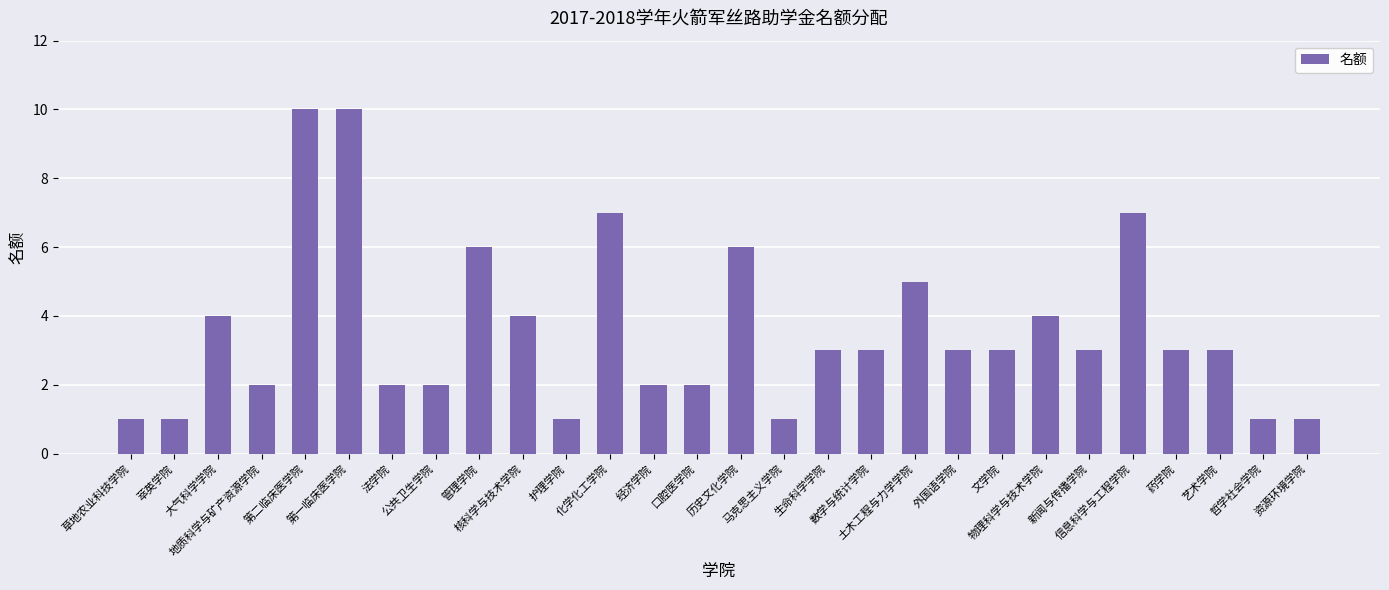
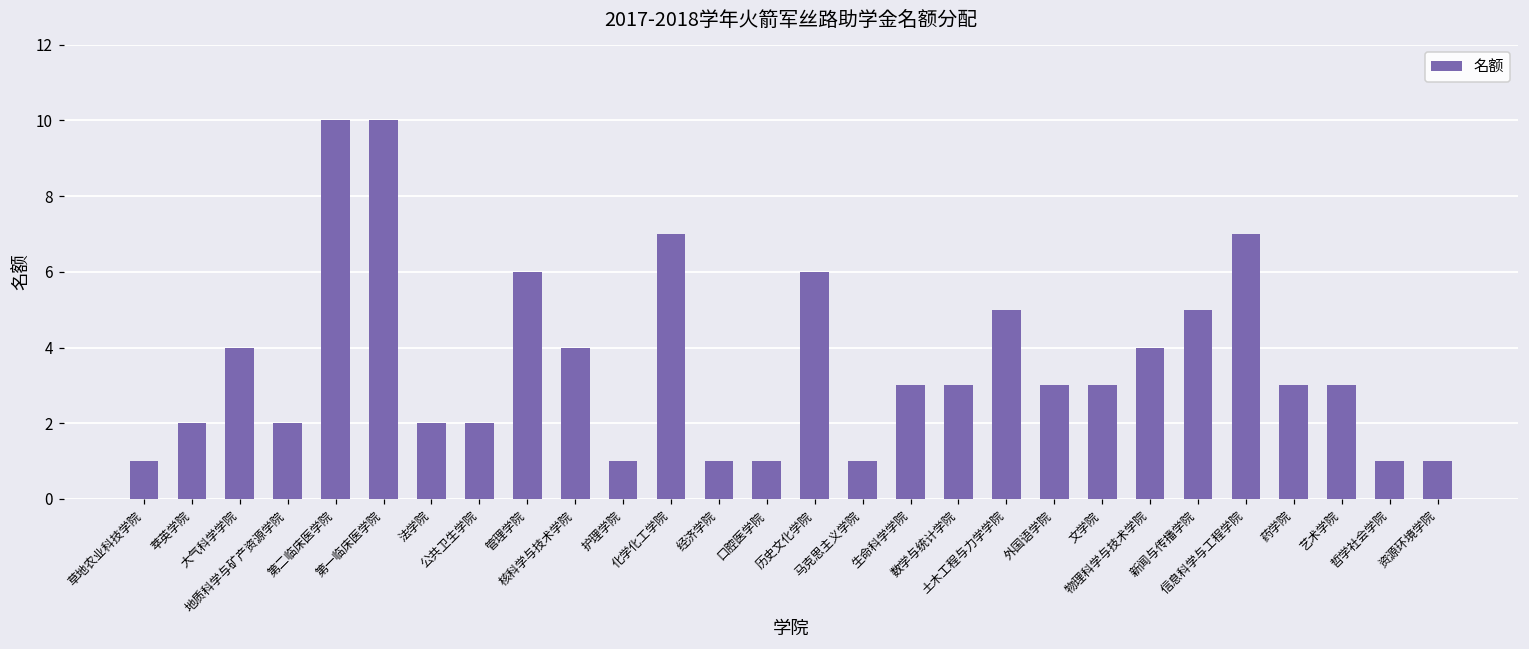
萃英学院: 1 -> 2
经济学院: 2 -> 1
口腔医学院: 2 -> 1
新闻与传播学院: 3 -> 5
